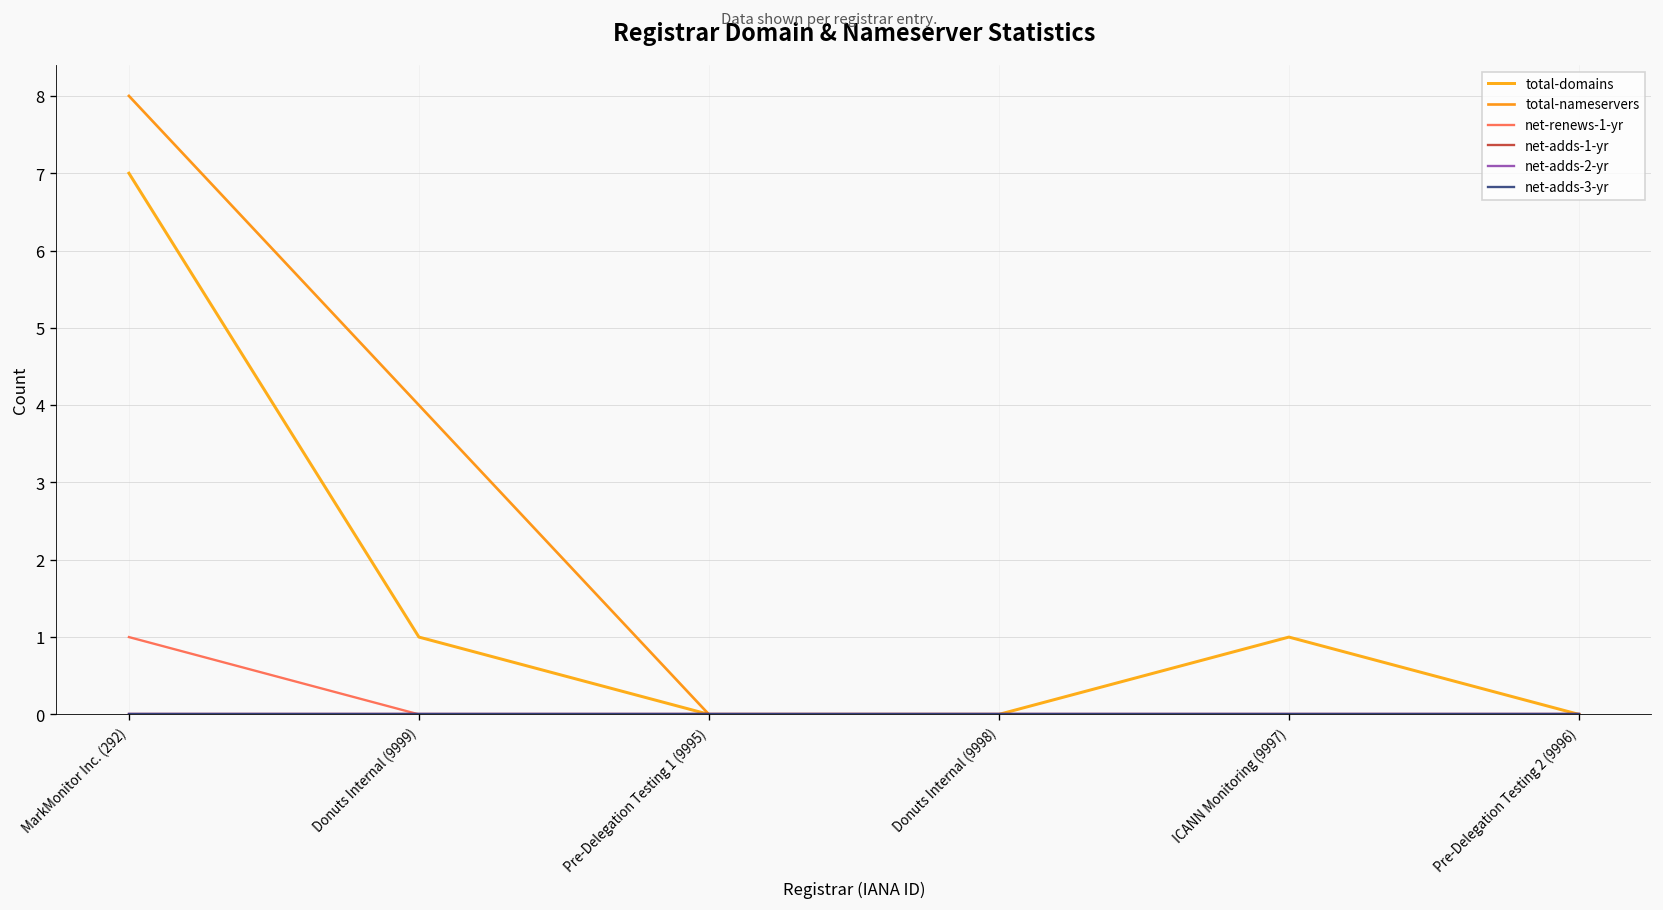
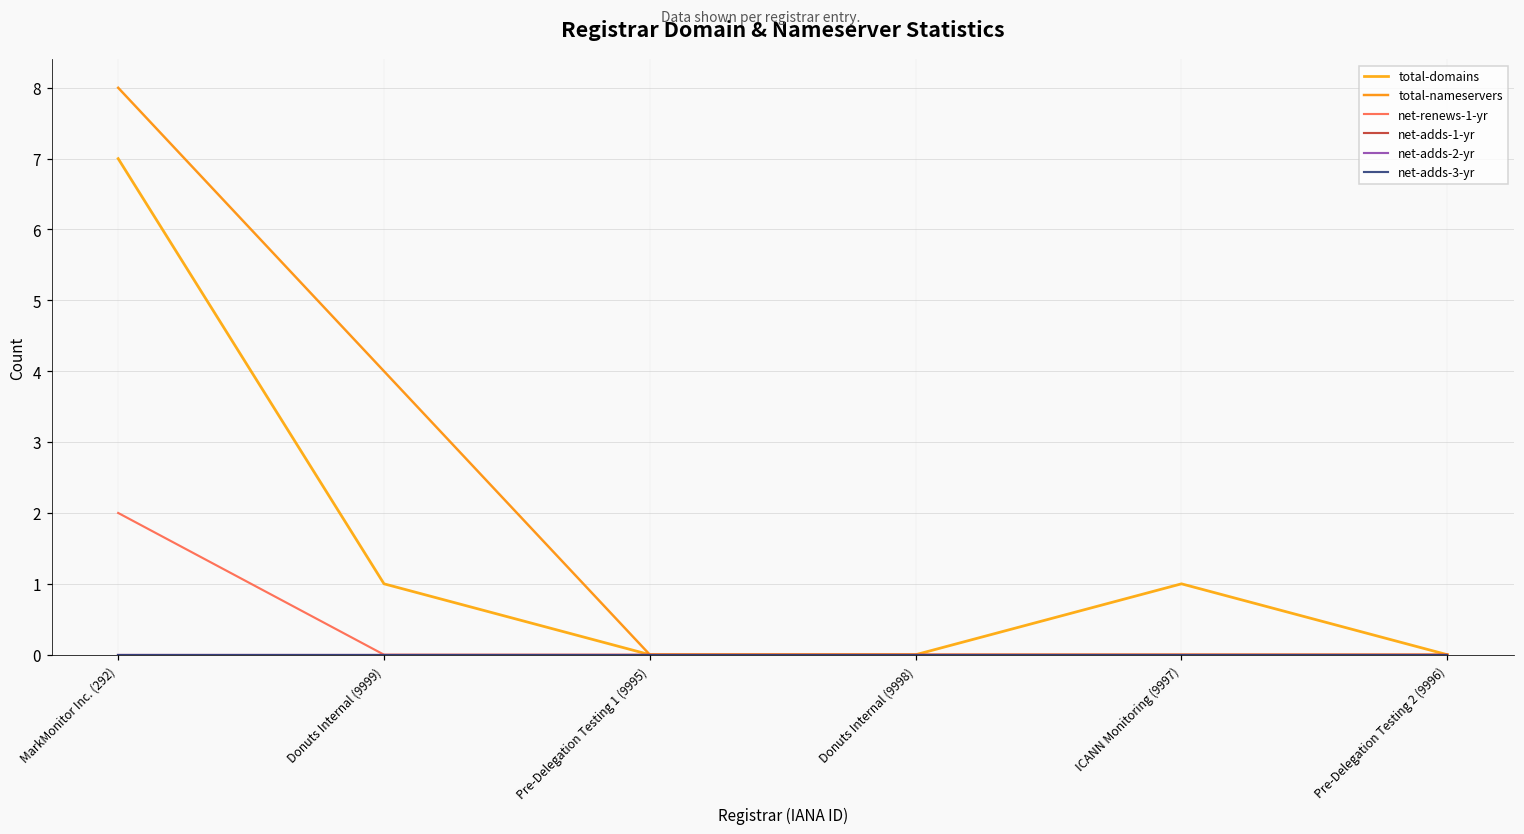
net-renews-1-yr, MarkMonitor Inc. (292): 1 -> 2
